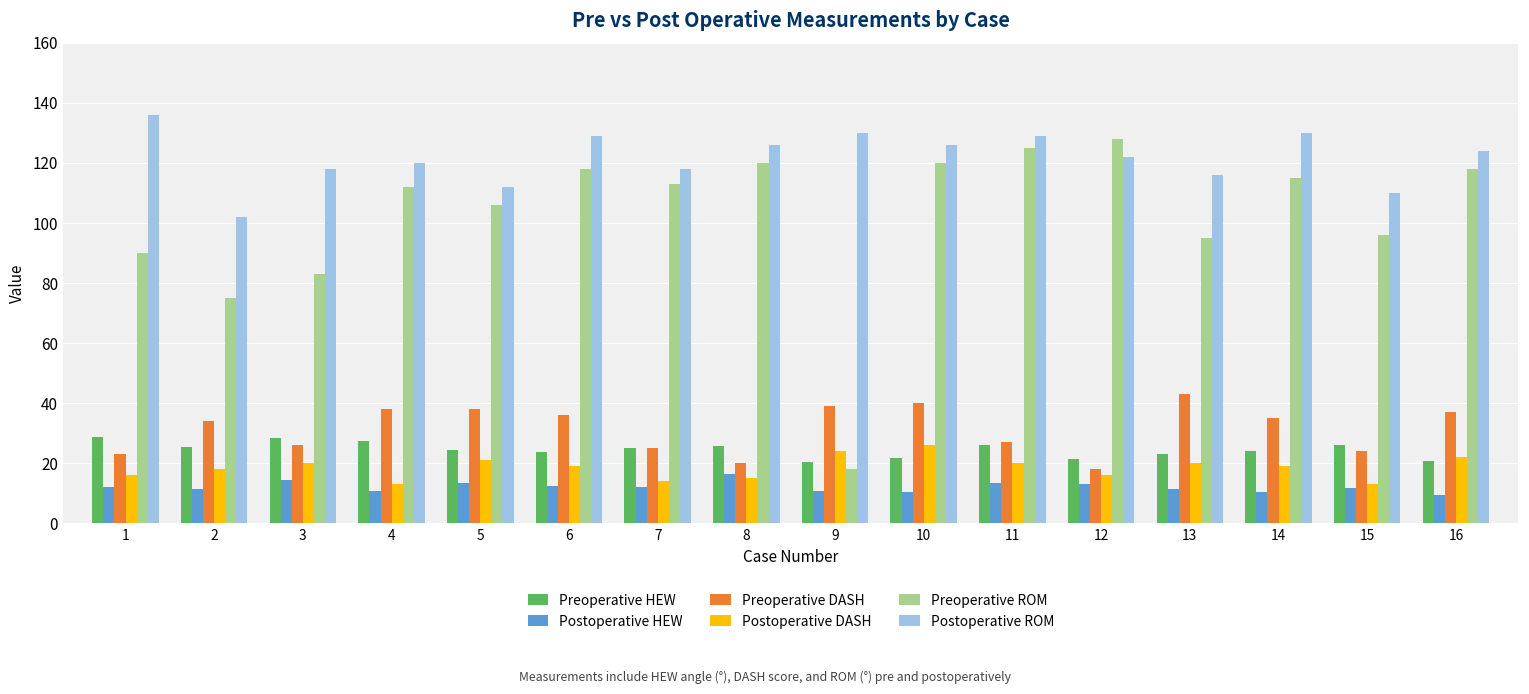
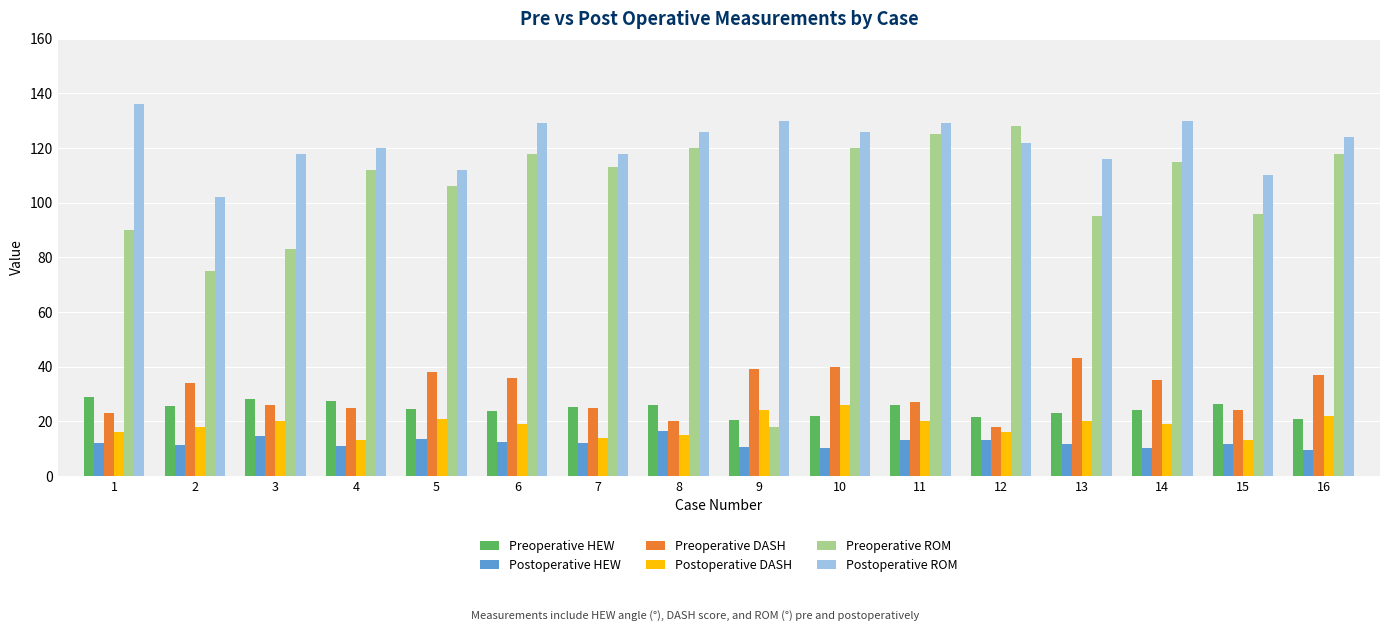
Preoperative DASH, 4: 38 -> 25
